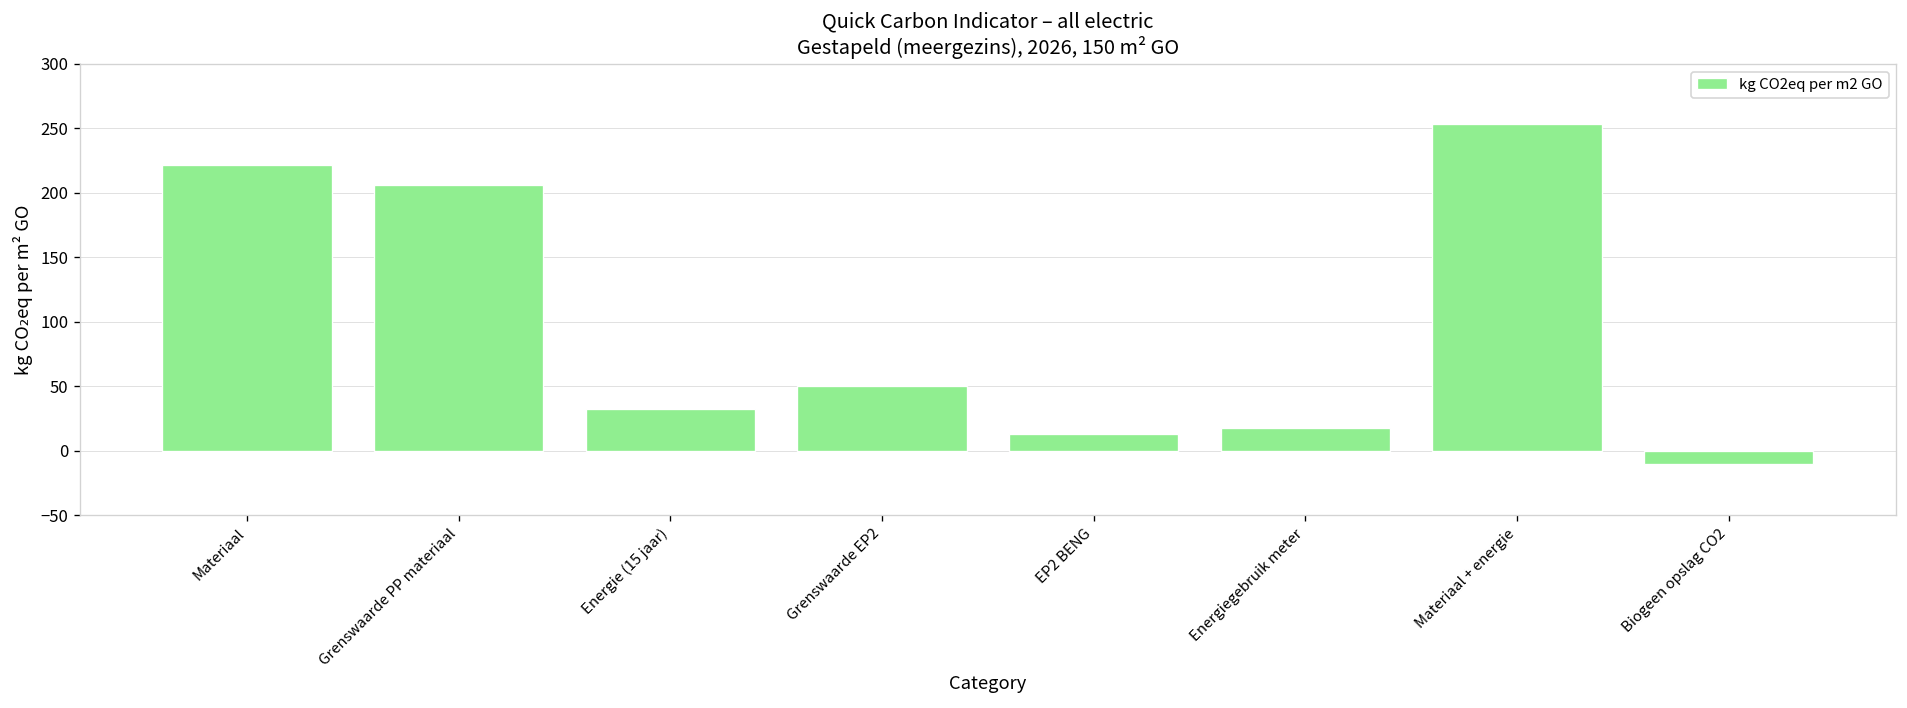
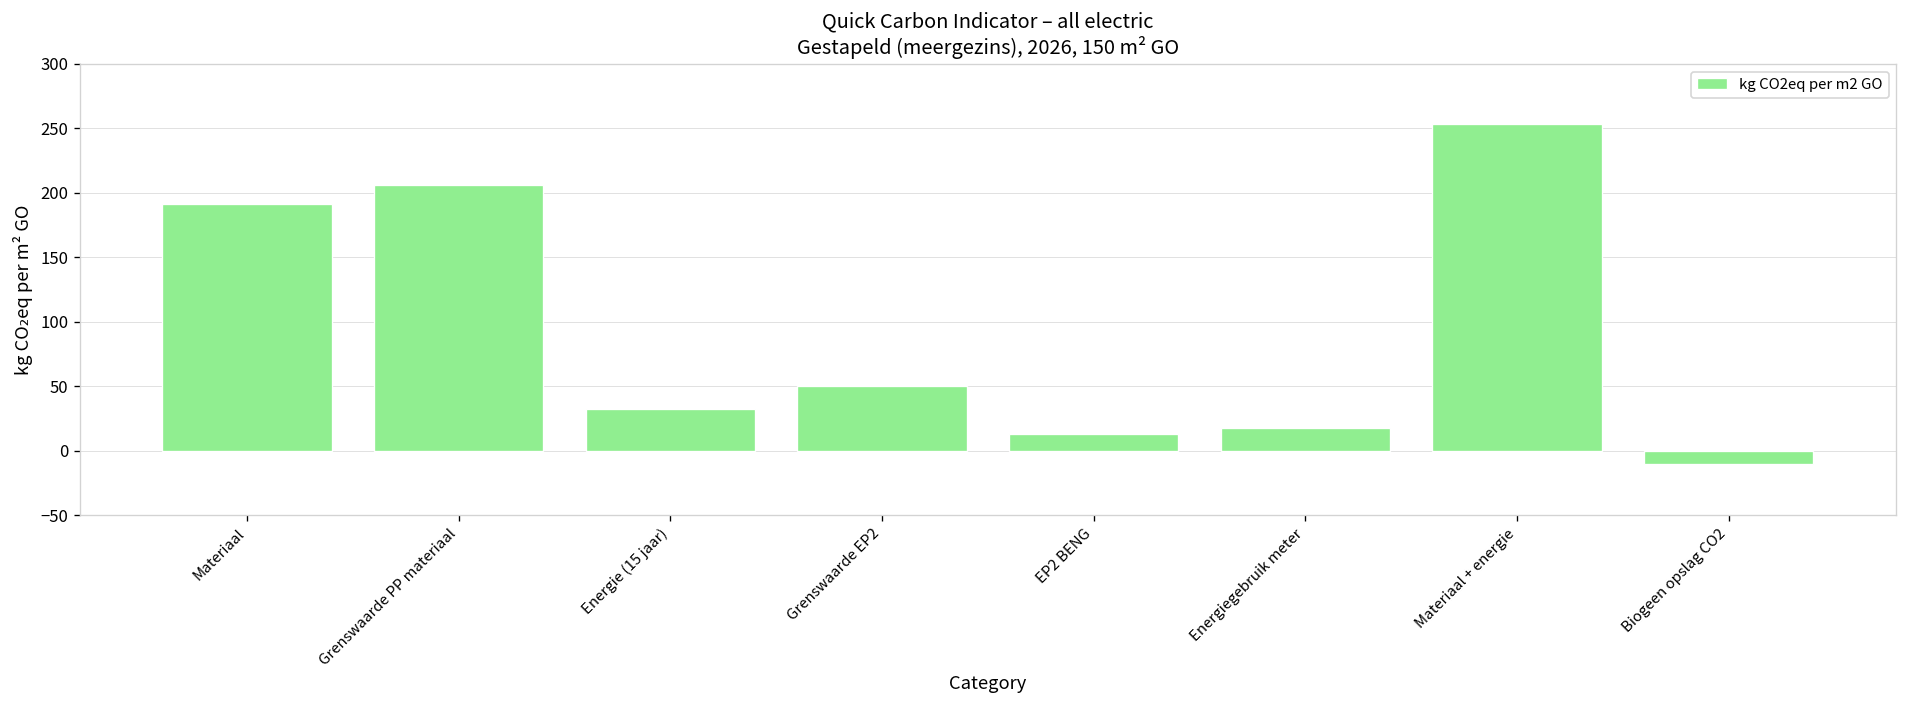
Materiaal: 222 -> 191
